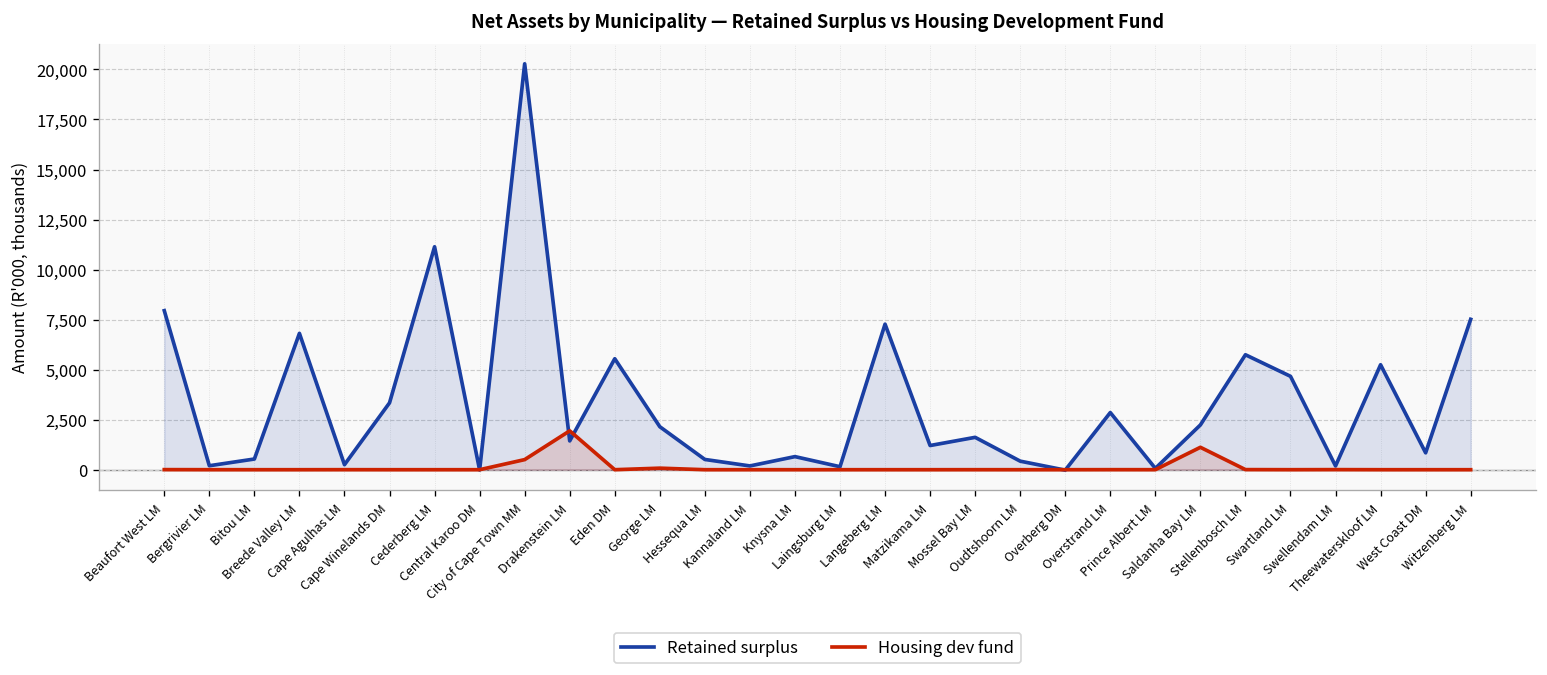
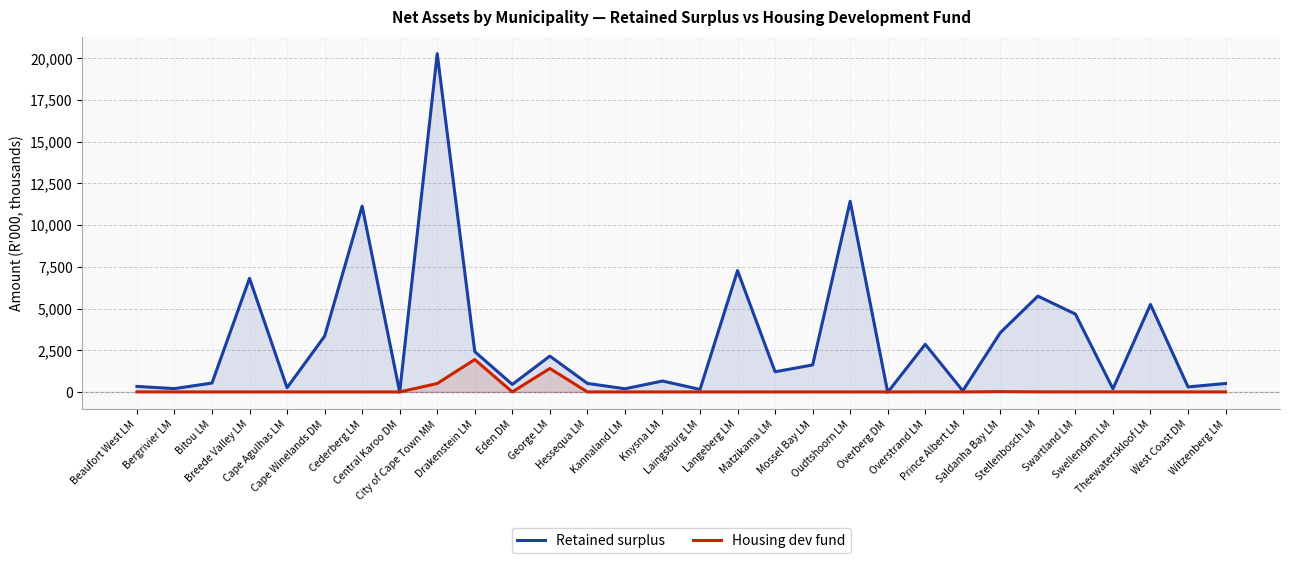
Retained surplus, Beaufort West LM: 7,900 -> 300
Retained surplus, Drakenstein LM: 1,400 -> 2,400
Retained surplus, Eden DM: 5,500 -> 400
Housing dev fund, George LM: 100 -> 1,400
Retained surplus, Oudtshoorn LM: 400 -> 11,400
Retained surplus, Saldanha Bay LM: 2,200 -> 3,600
Housing dev fund, Saldanha Bay LM: 1,100 -> 0
Retained surplus, West Coast DM: 800 -> 300
Retained surplus, Witzenberg LM: 7,500 -> 500
